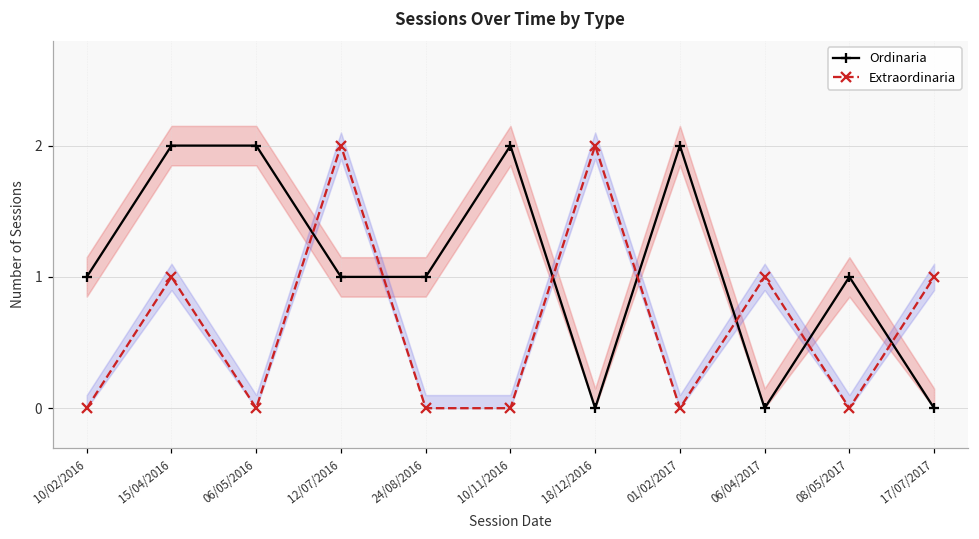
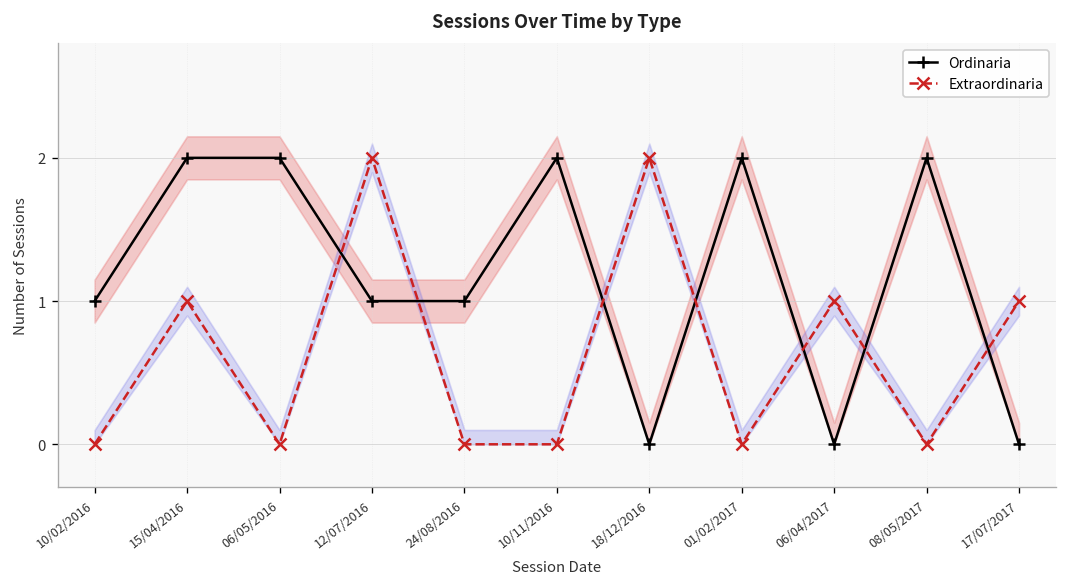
Ordinaria, 08/05/2017: 1 -> 2
